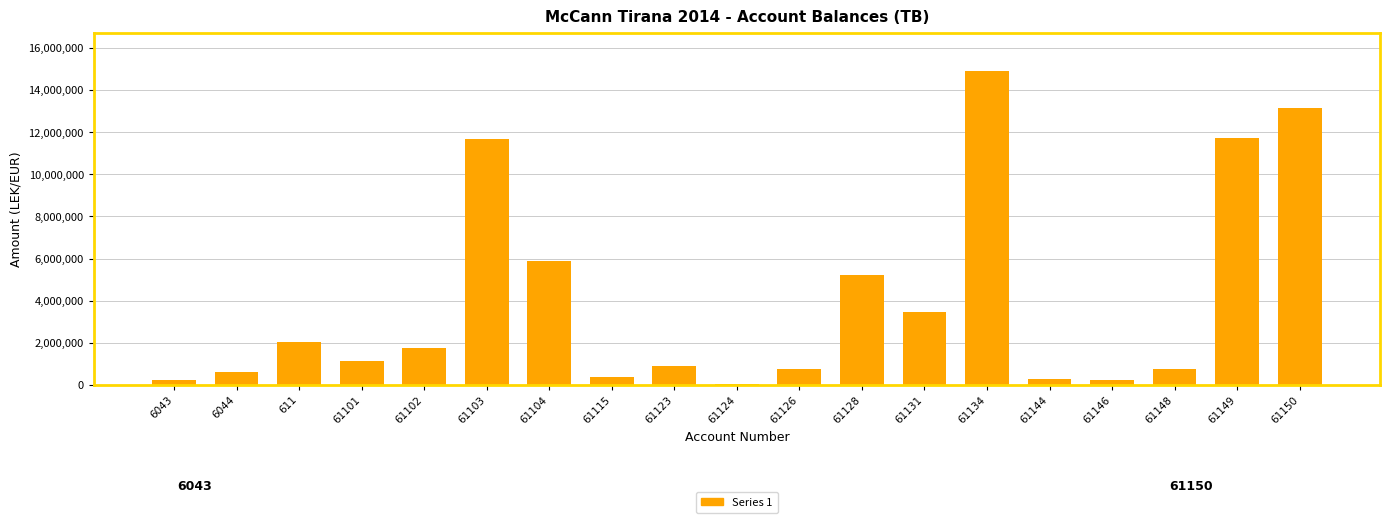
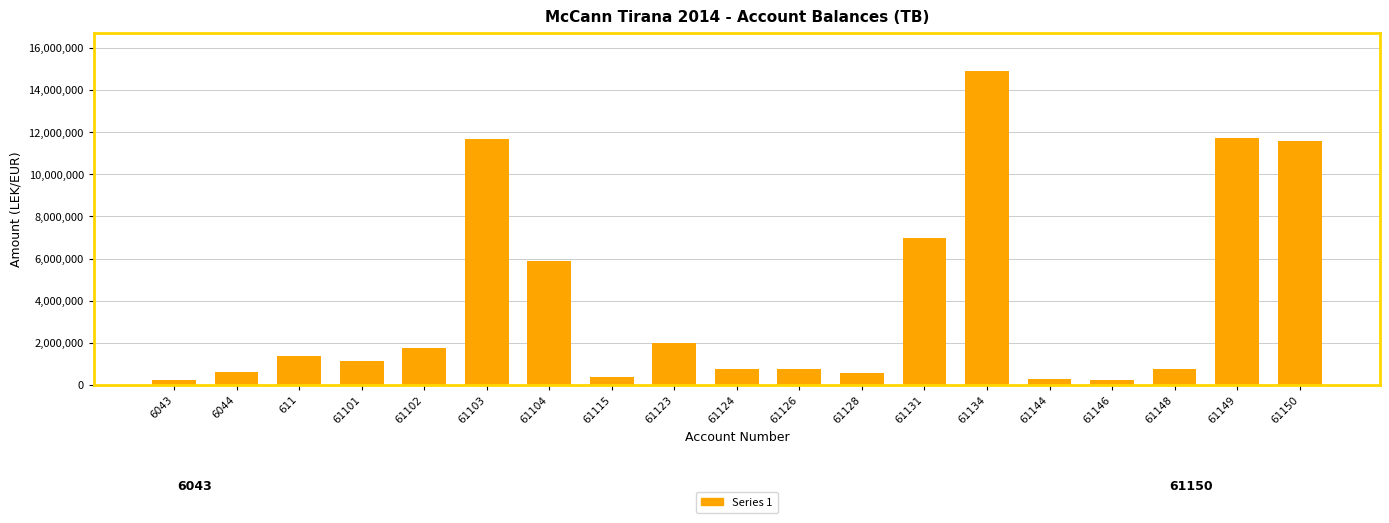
611: 2,000,000 -> 1,400,000
61123: 900,000 -> 2,000,000
61124: 100,000 -> 800,000
61128: 5,200,000 -> 600,000
61131: 3,500,000 -> 7,000,000
61150: 13,200,000 -> 11,600,000
